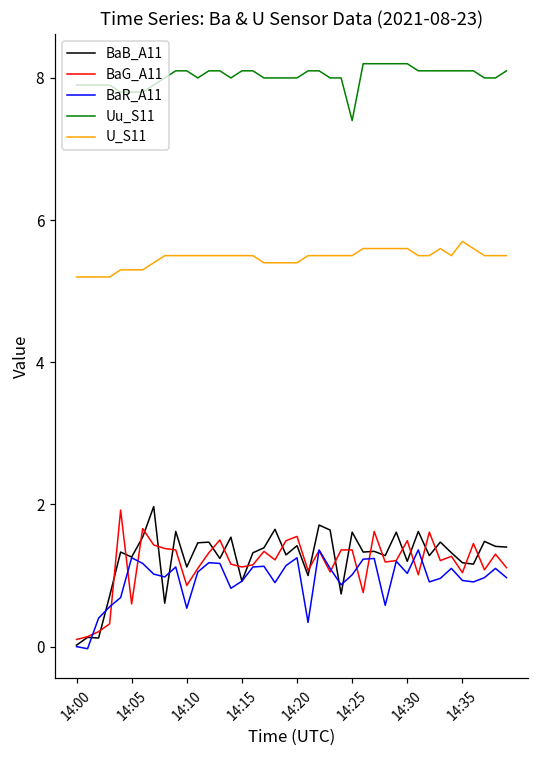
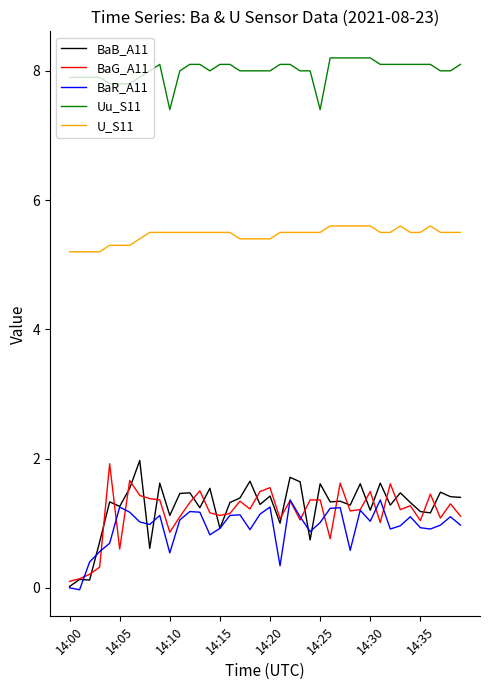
Uu_S11, 14:10: 8.1 -> 7.4
U_S11, 14:35: 5.7 -> 5.5
